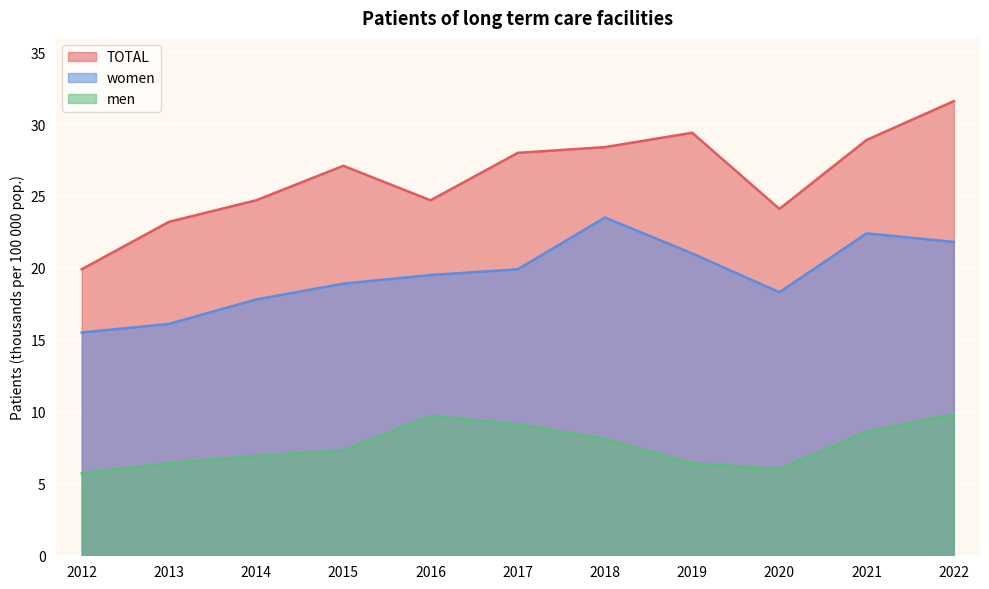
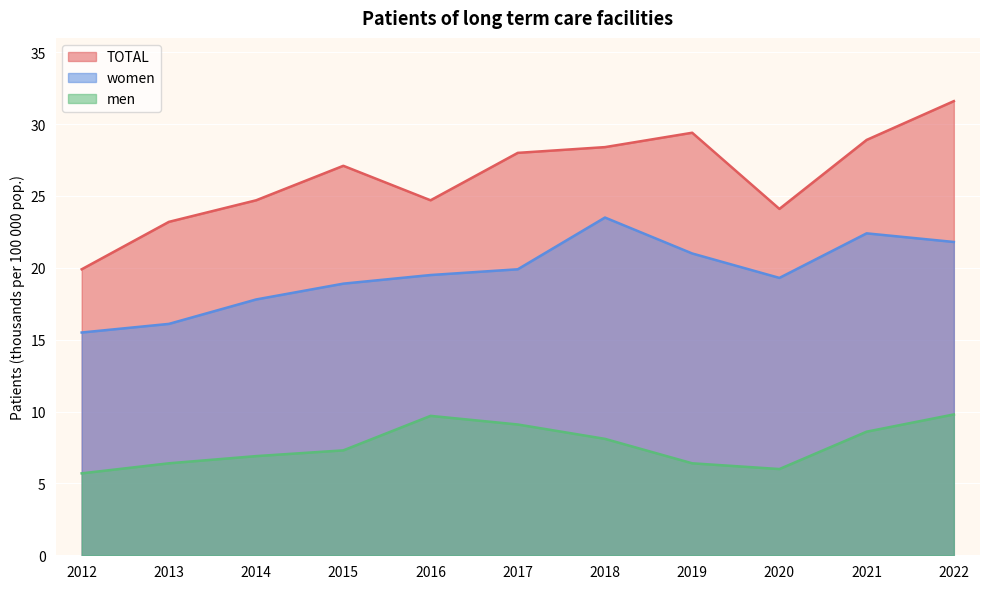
women, 2020: 18.3 -> 19.3
